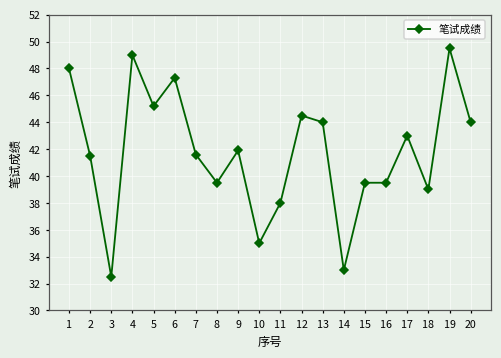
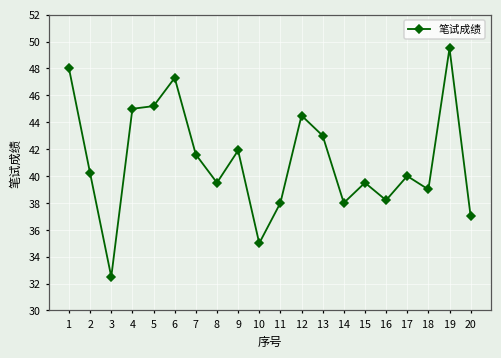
2: 41.5 -> 40.2
4: 49 -> 45
13: 44 -> 43
14: 33 -> 38
16: 39.5 -> 38.2
17: 43 -> 40
20: 44 -> 37
